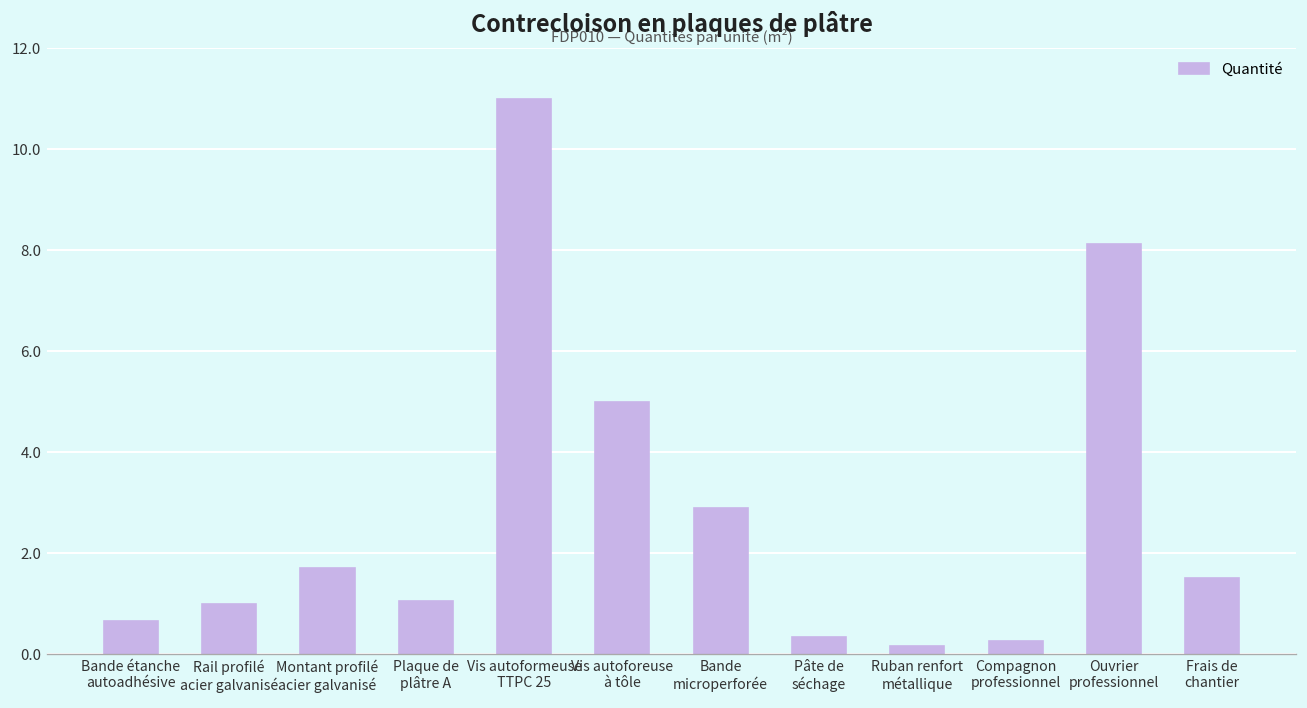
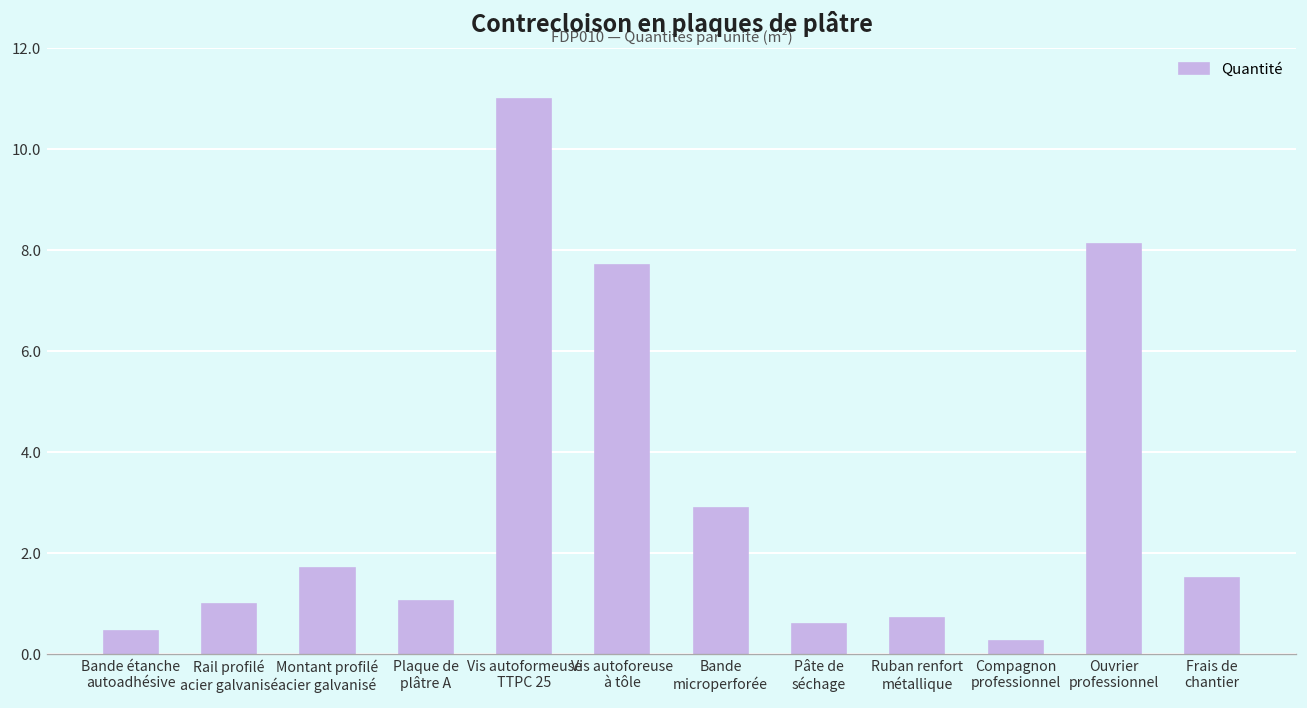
Bande étanche autoadhésive: 0.7 -> 0.5
Vis autoforeuse à tôle: 5.0 -> 7.7
Pâte de séchage: 0.3 -> 0.6
Ruban renfort métallique: 0.2 -> 0.7
